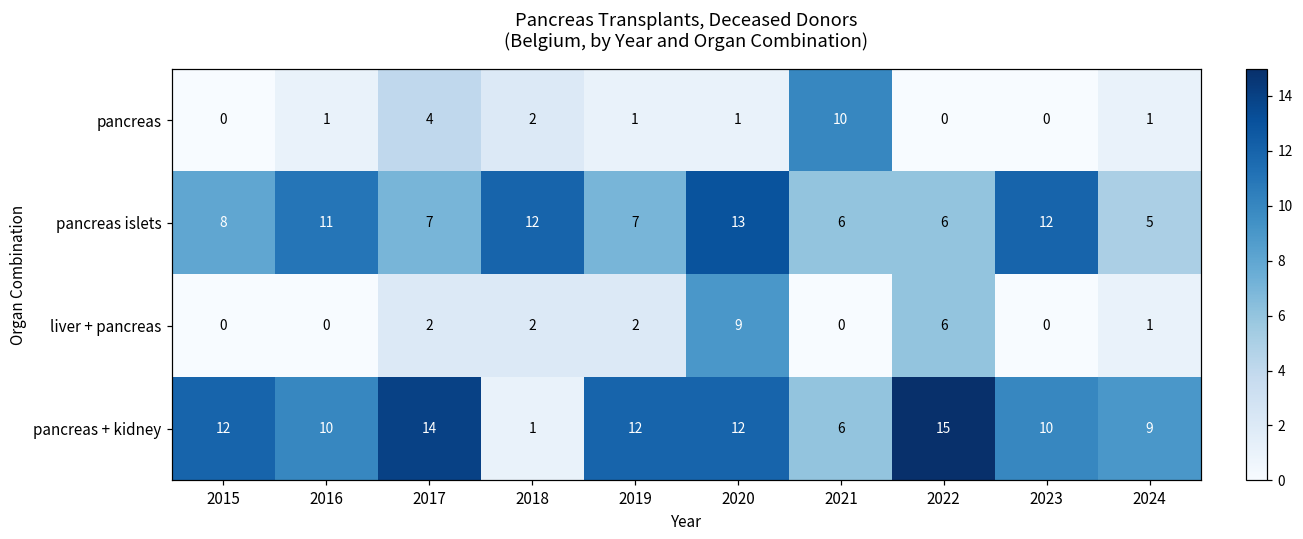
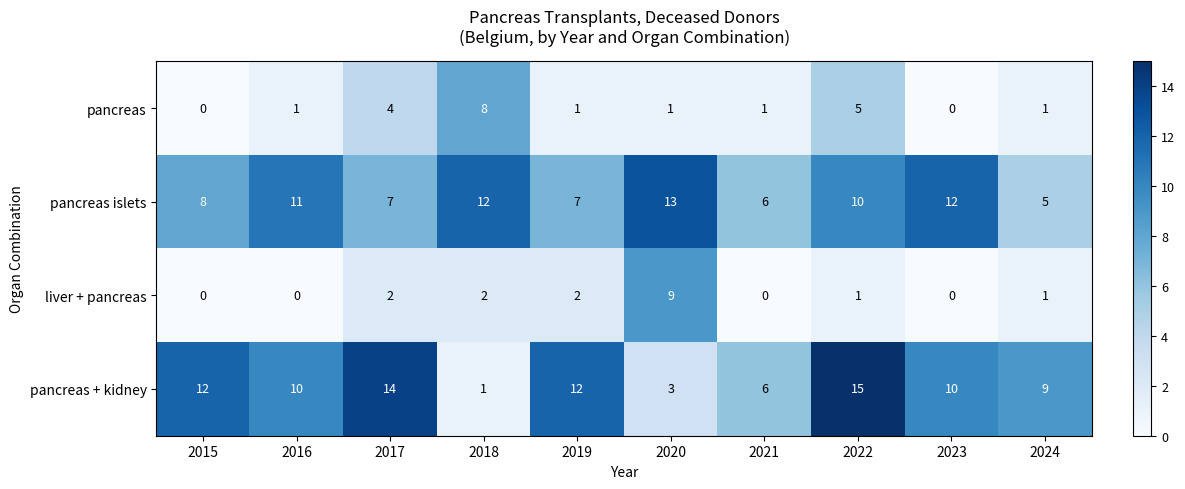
pancreas, 2018: 2 -> 8
pancreas, 2021: 10 -> 1
pancreas, 2022: 0 -> 5
pancreas islets, 2022: 6 -> 10
liver + pancreas, 2022: 6 -> 1
pancreas + kidney, 2020: 12 -> 3
